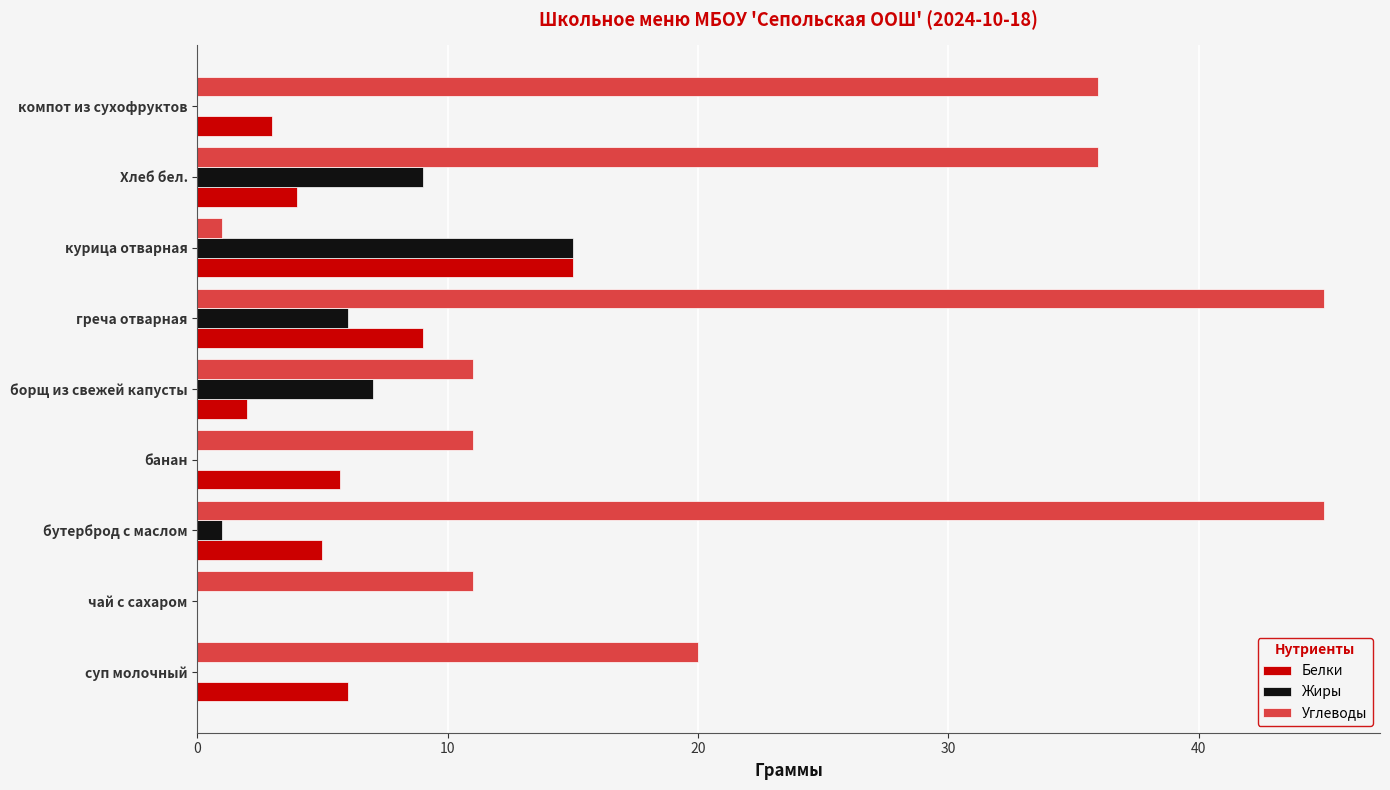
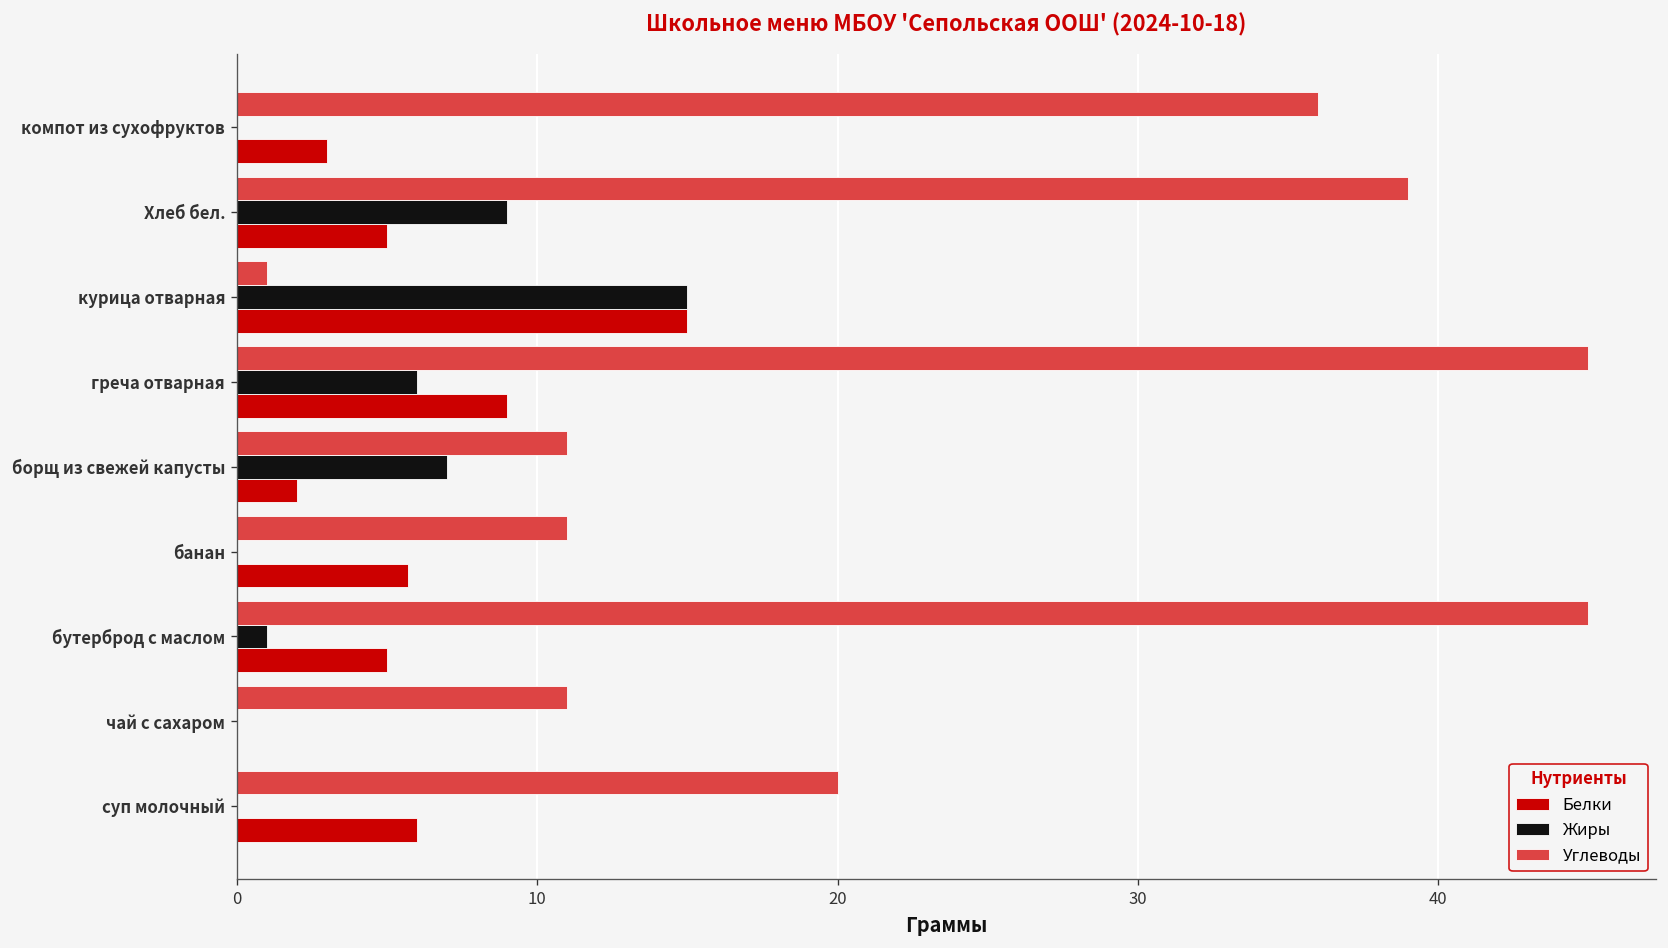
Углеводы, Хлеб бел.: 36 -> 39
Белки, Хлеб бел.: 4 -> 5
